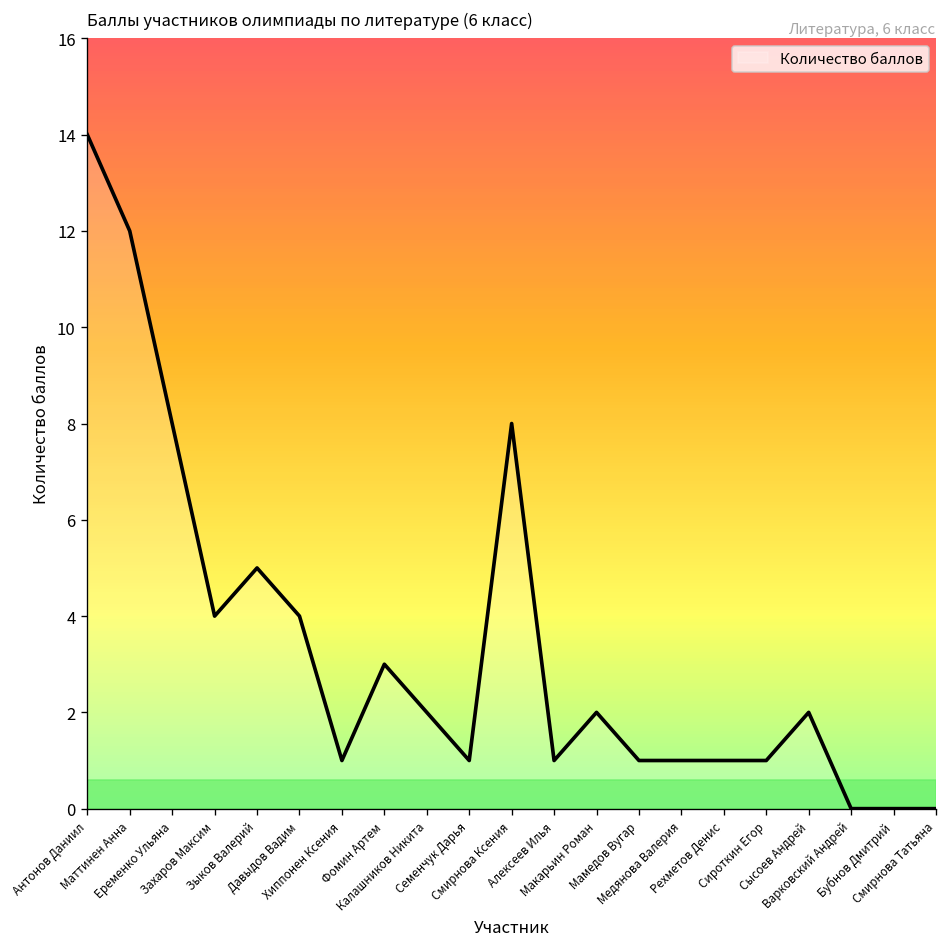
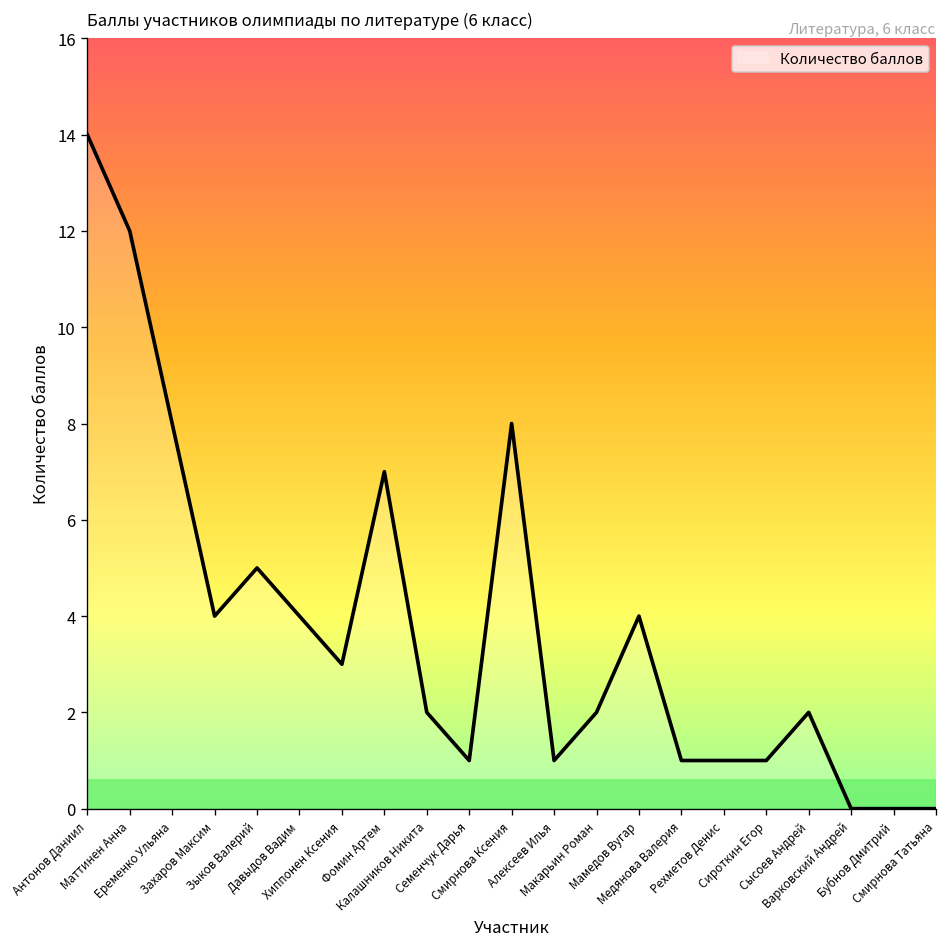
Хиппонен Ксения: 1 -> 3
Фомин Артем: 3 -> 7
Мамедов Вугар: 1 -> 4
